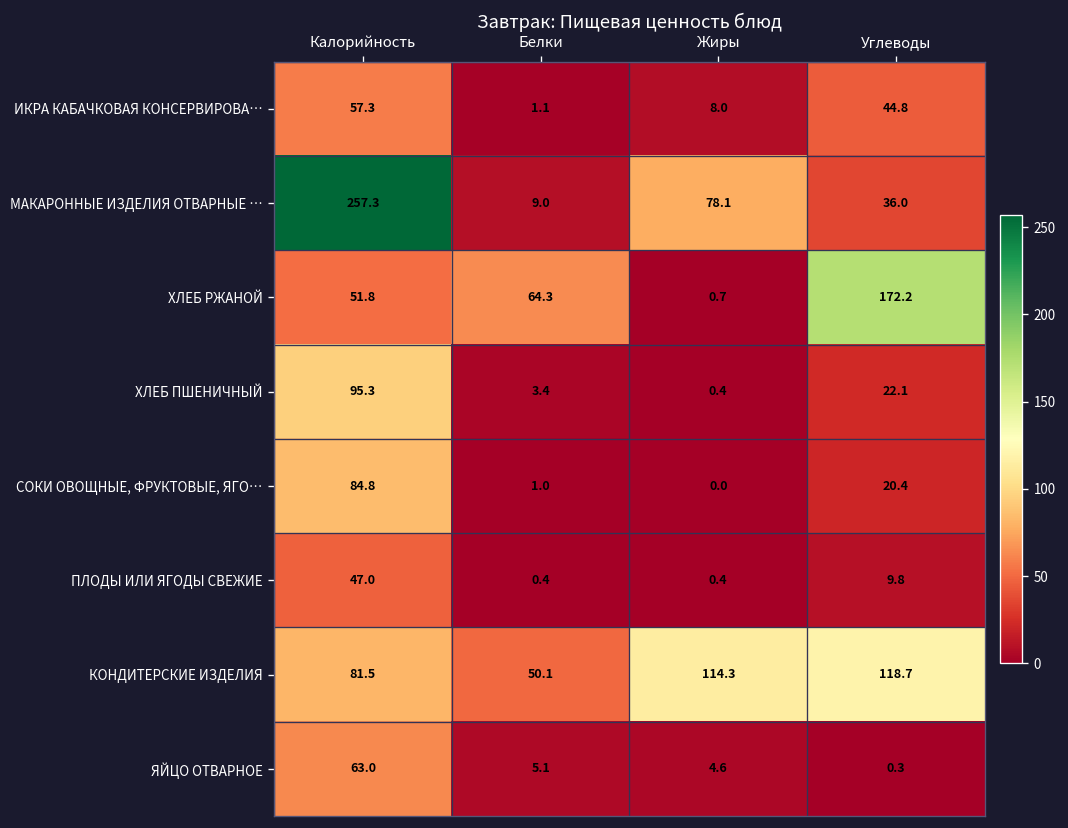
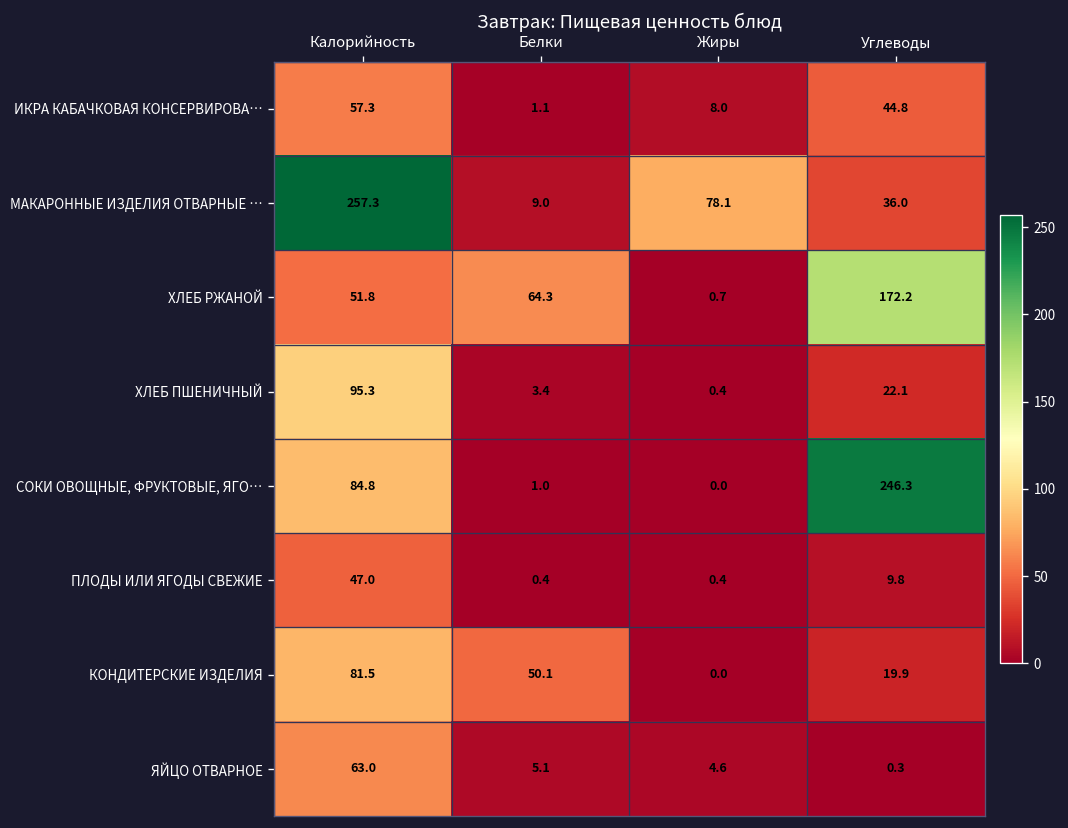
СОКИ ОВОЩНЫЕ, ФРУКТОВЫЕ, ЯГО…, Углеводы: 20.4 -> 246.3
КОНДИТЕРСКИЕ ИЗДЕЛИЯ, Жиры: 114.3 -> 0.0
КОНДИТЕРСКИЕ ИЗДЕЛИЯ, Углеводы: 118.7 -> 19.9
